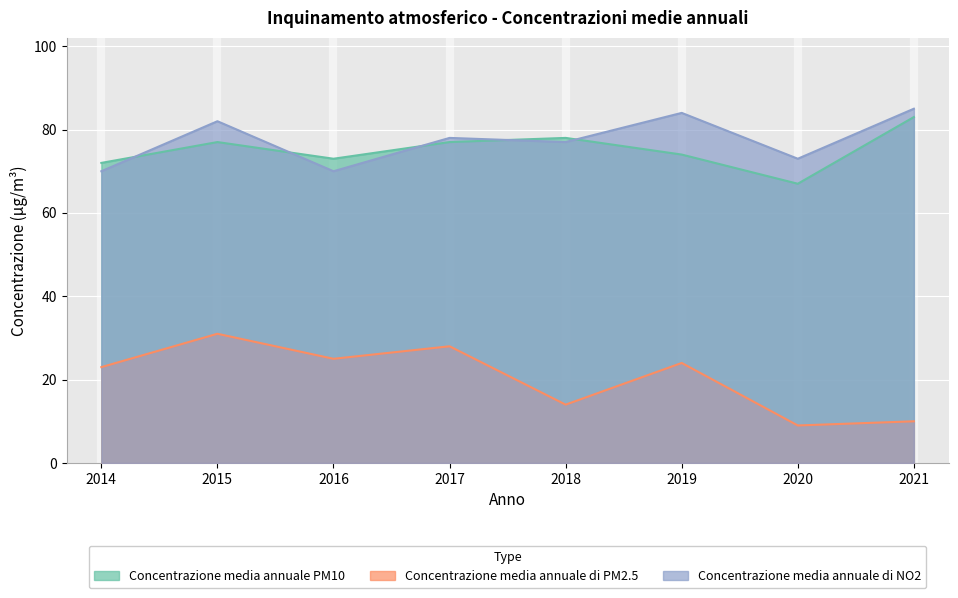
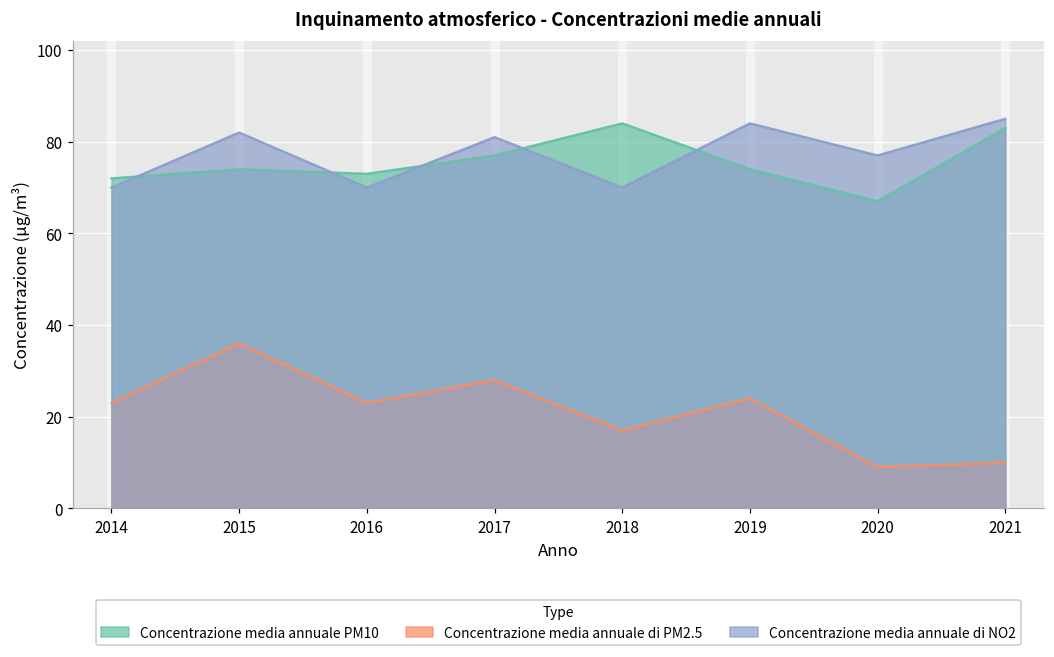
Concentrazione media annuale PM10, 2015: 77 -> 74
Concentrazione media annuale di PM2.5, 2015: 31 -> 36
Concentrazione media annuale di PM2.5, 2016: 25 -> 23
Concentrazione media annuale di NO2, 2017: 78 -> 81
Concentrazione media annuale PM10, 2018: 78 -> 84
Concentrazione media annuale di PM2.5, 2018: 14 -> 17
Concentrazione media annuale di NO2, 2018: 77 -> 70
Concentrazione media annuale di NO2, 2020: 73 -> 77
